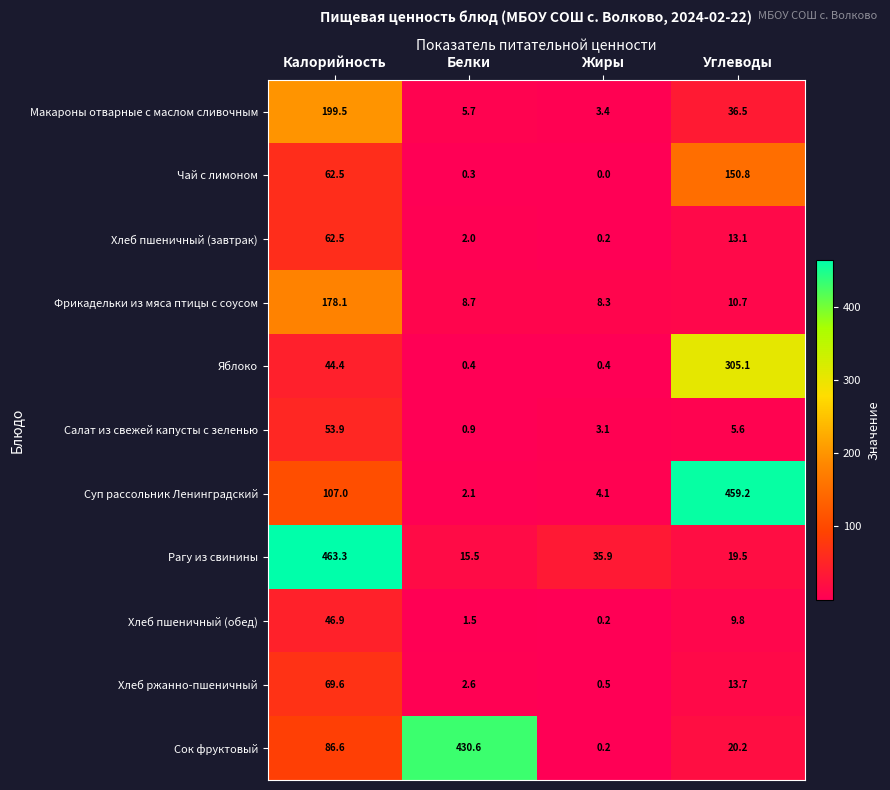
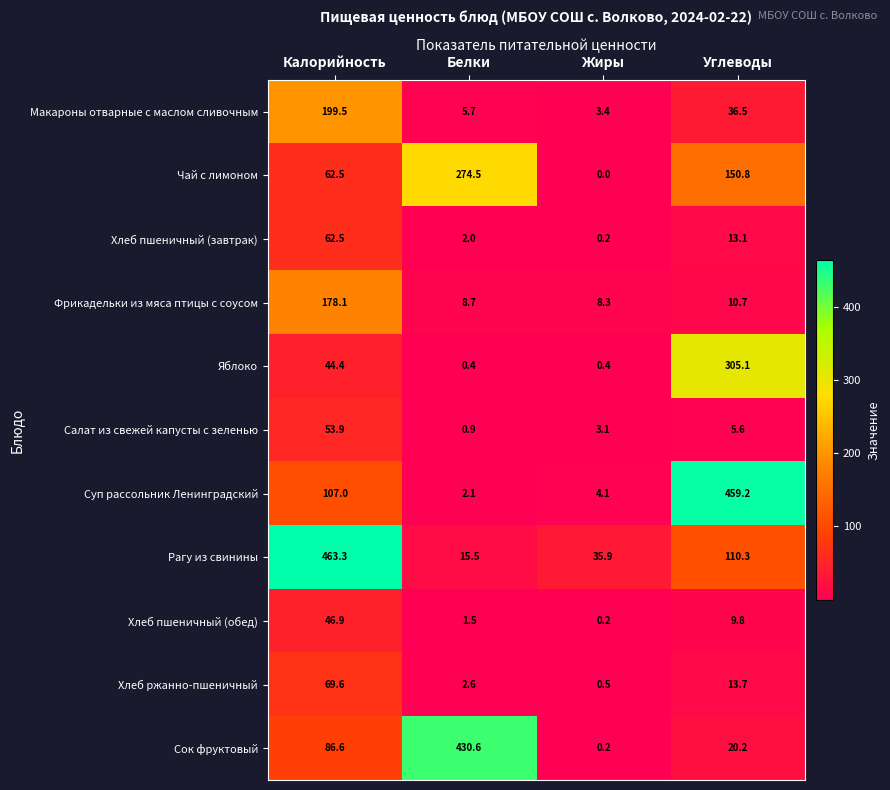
Чай с лимоном, Белки: 0.3 -> 274.5
Рагу из свинины, Углеводы: 19.5 -> 110.3
